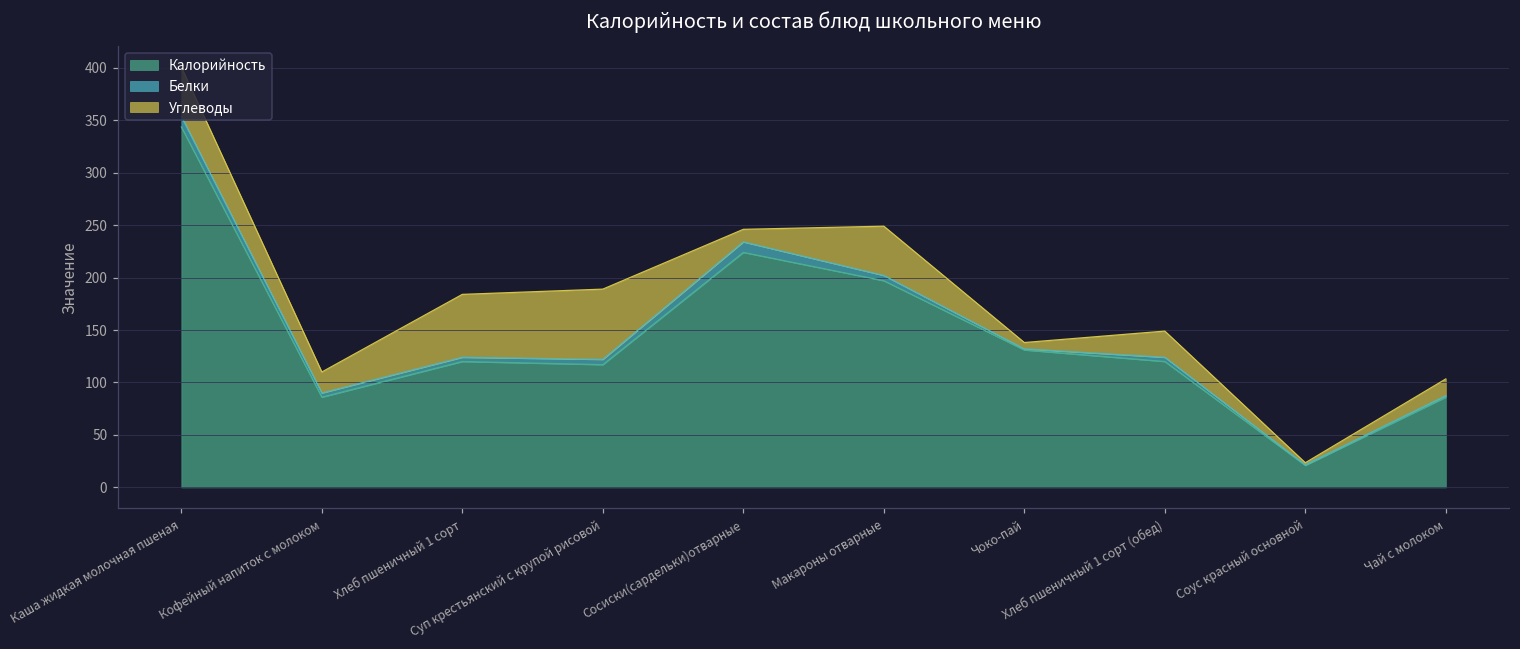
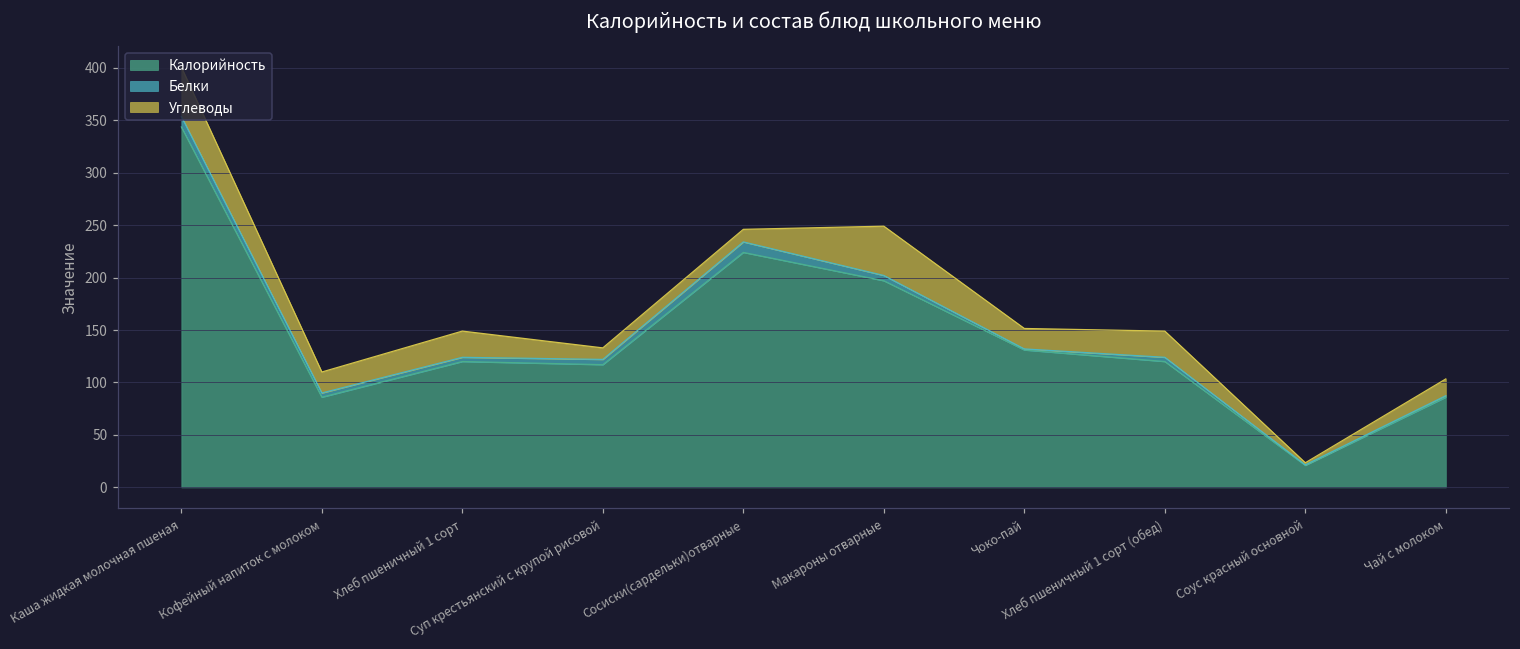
Углеводы, Хлеб пшеничный 1 сорт: 60 -> 30
Углеводы, Суп крестьянский с крупой рисовой: 70 -> 10
Углеводы, Чоко-пай: 10 -> 20
